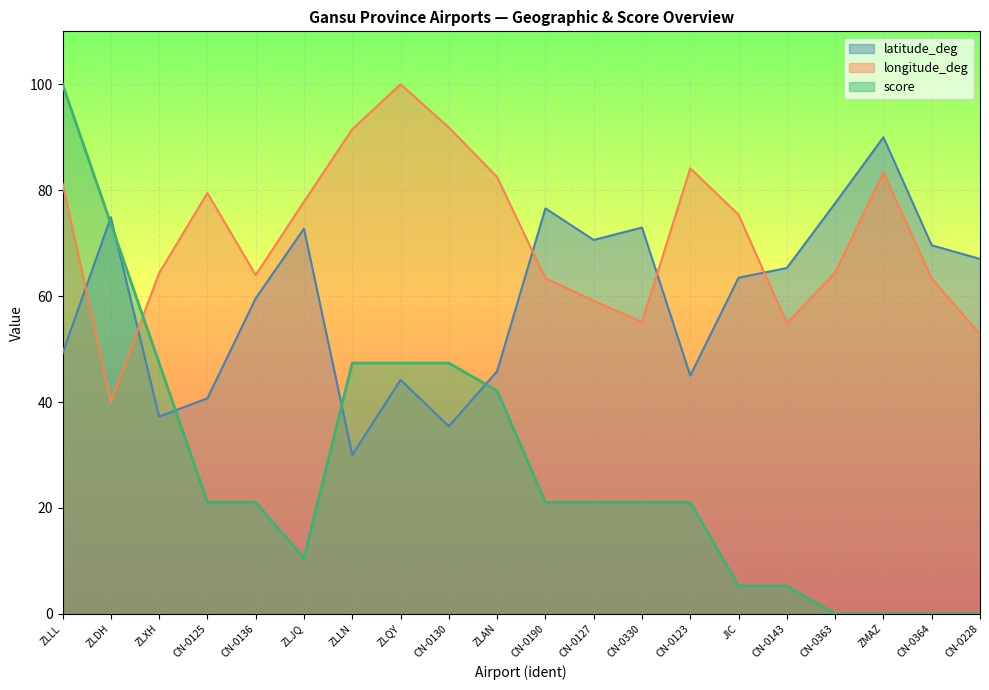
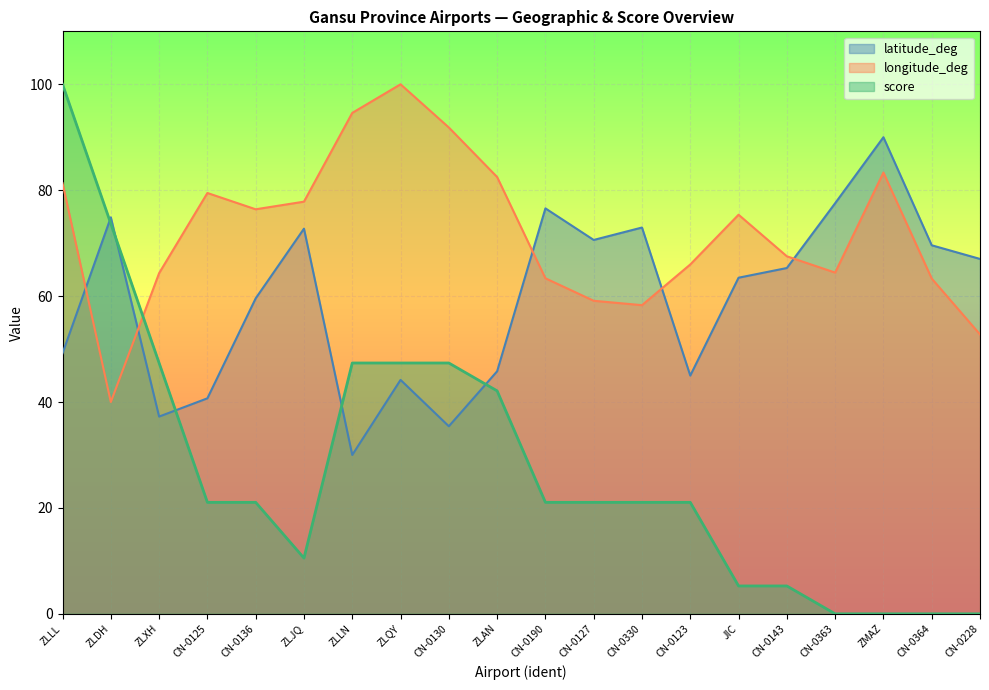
longitude_deg, CN-0136: 64 -> 76
longitude_deg, ZLLN: 92 -> 95
longitude_deg, CN-0330: 55 -> 58
longitude_deg, CN-0123: 84 -> 66
longitude_deg, CN-0143: 55 -> 68
